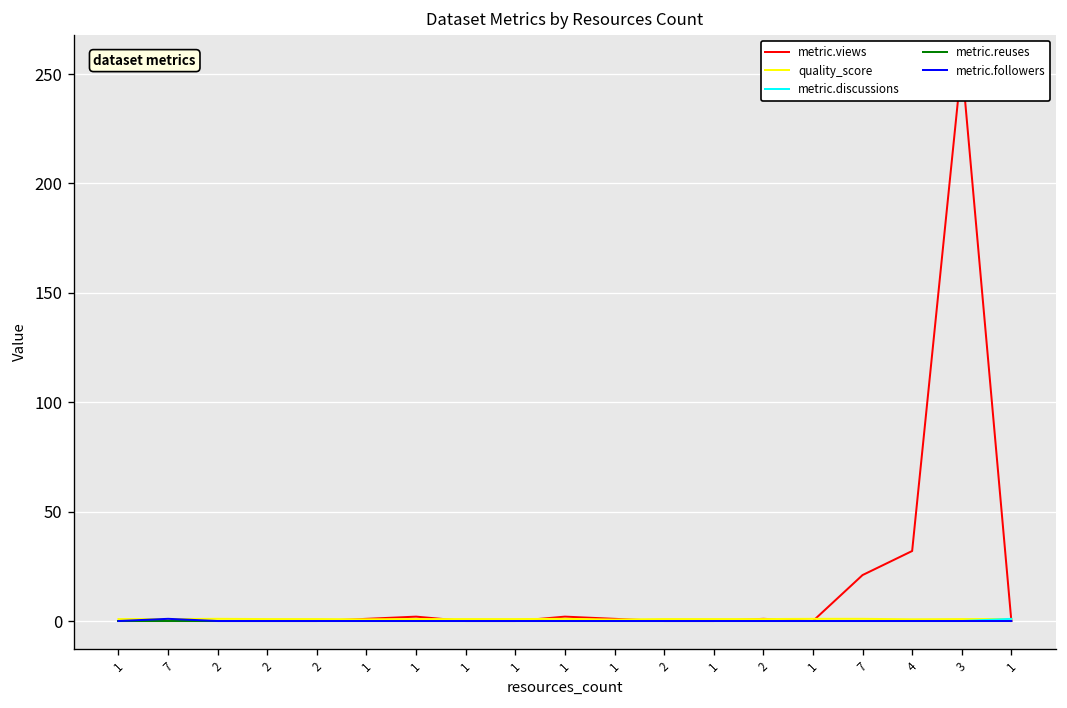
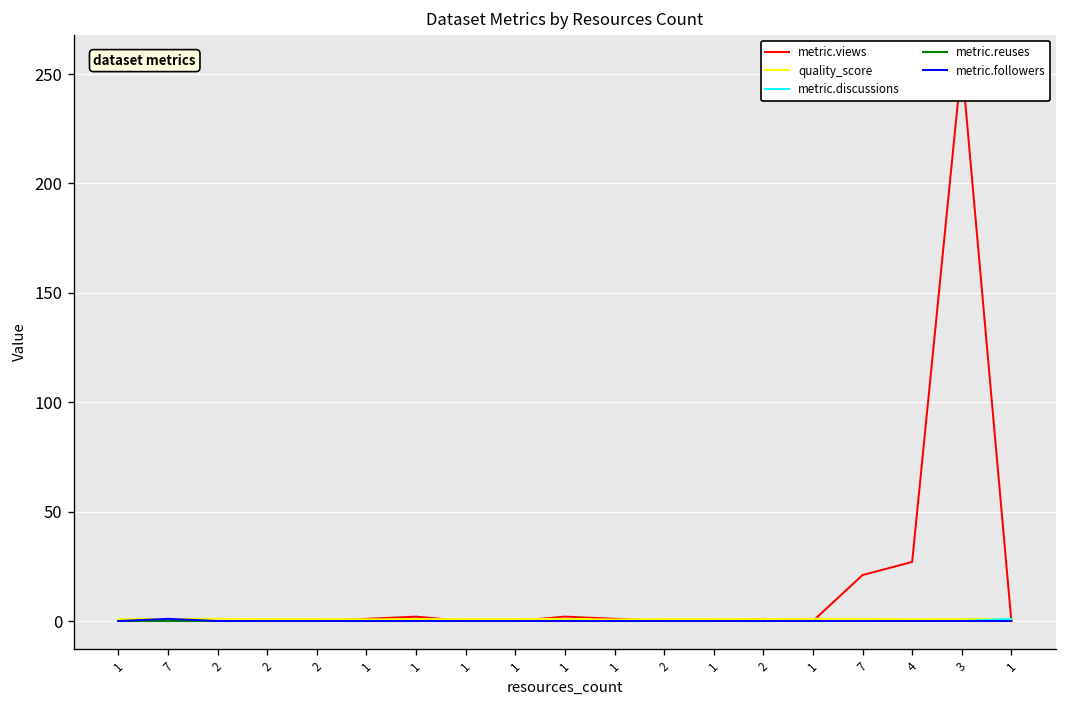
metric.views, 4: 32 -> 27
